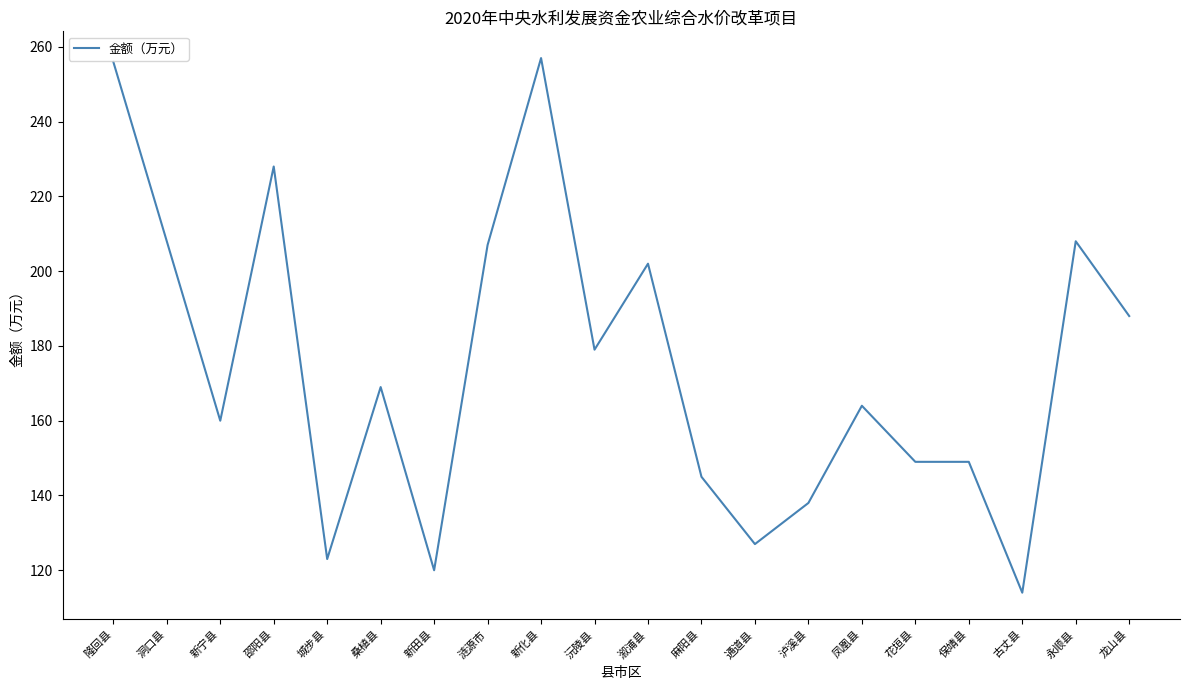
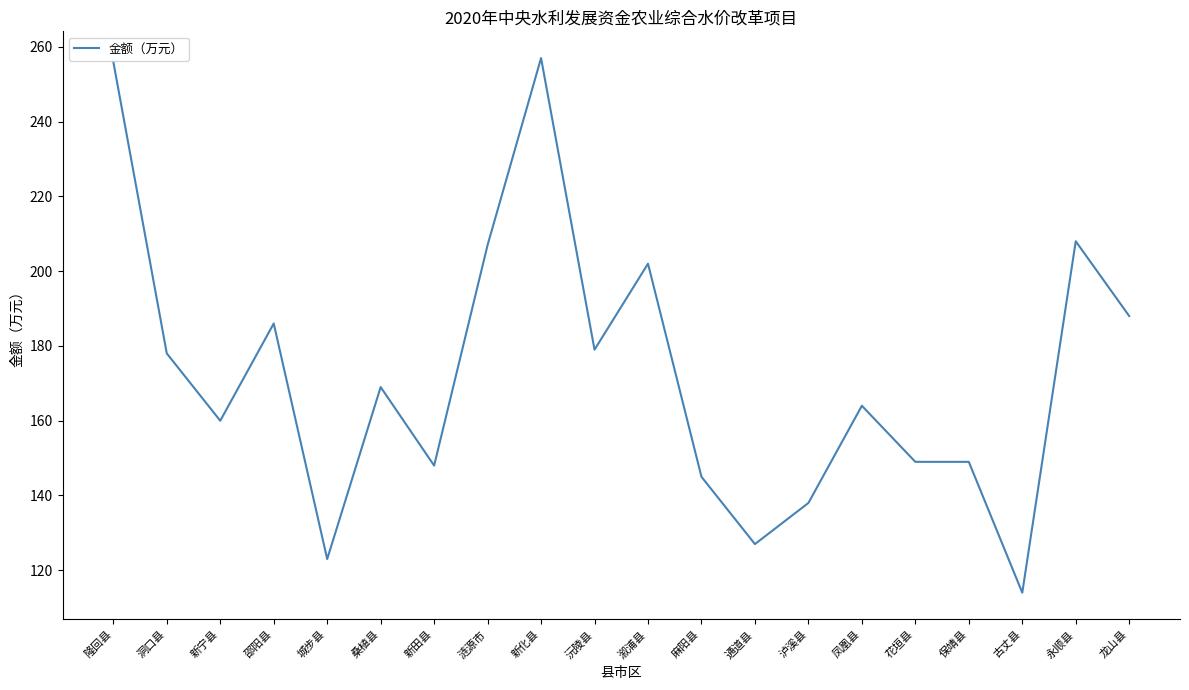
洞口县: 208 -> 178
邵阳县: 228 -> 186
新田县: 120 -> 148
